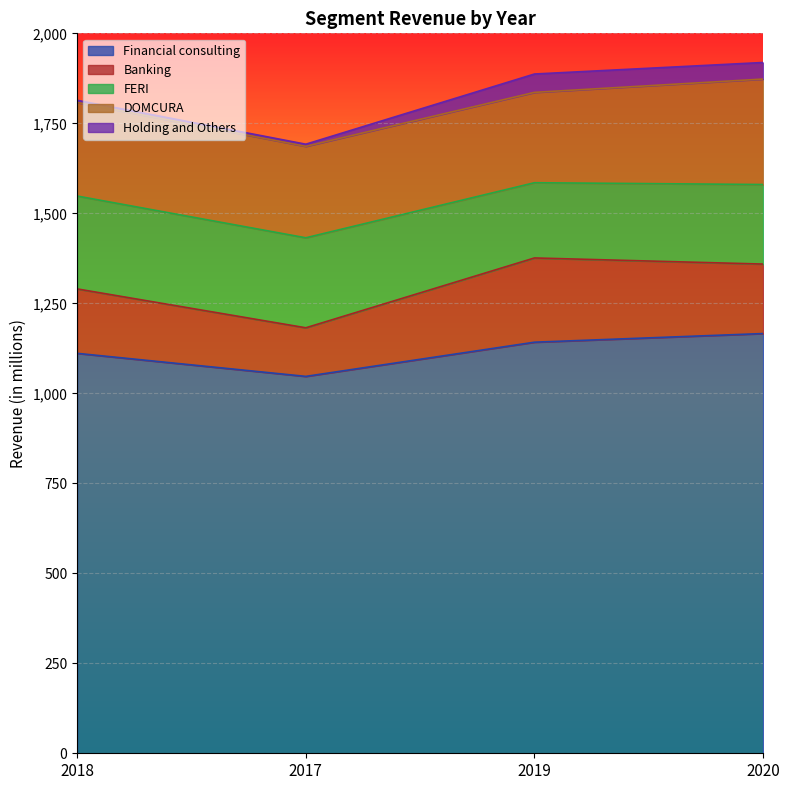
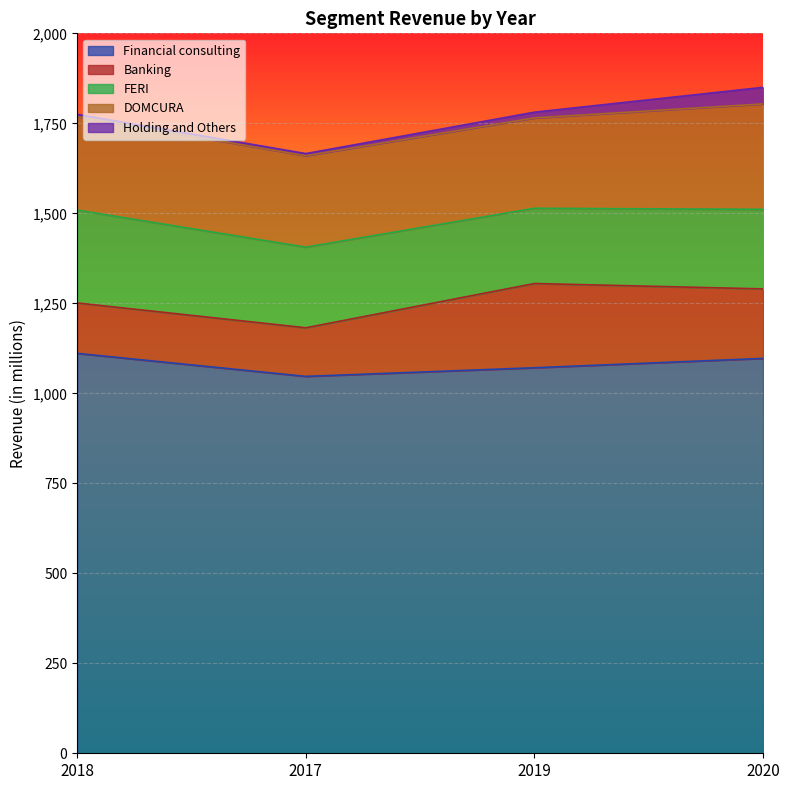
Banking, 2018: 180 -> 140
FERI, 2017: 250 -> 220
Financial consulting, 2019: 1,140 -> 1,070
Holding and Others, 2019: 50 -> 20
Financial consulting, 2020: 1,170 -> 1,100
